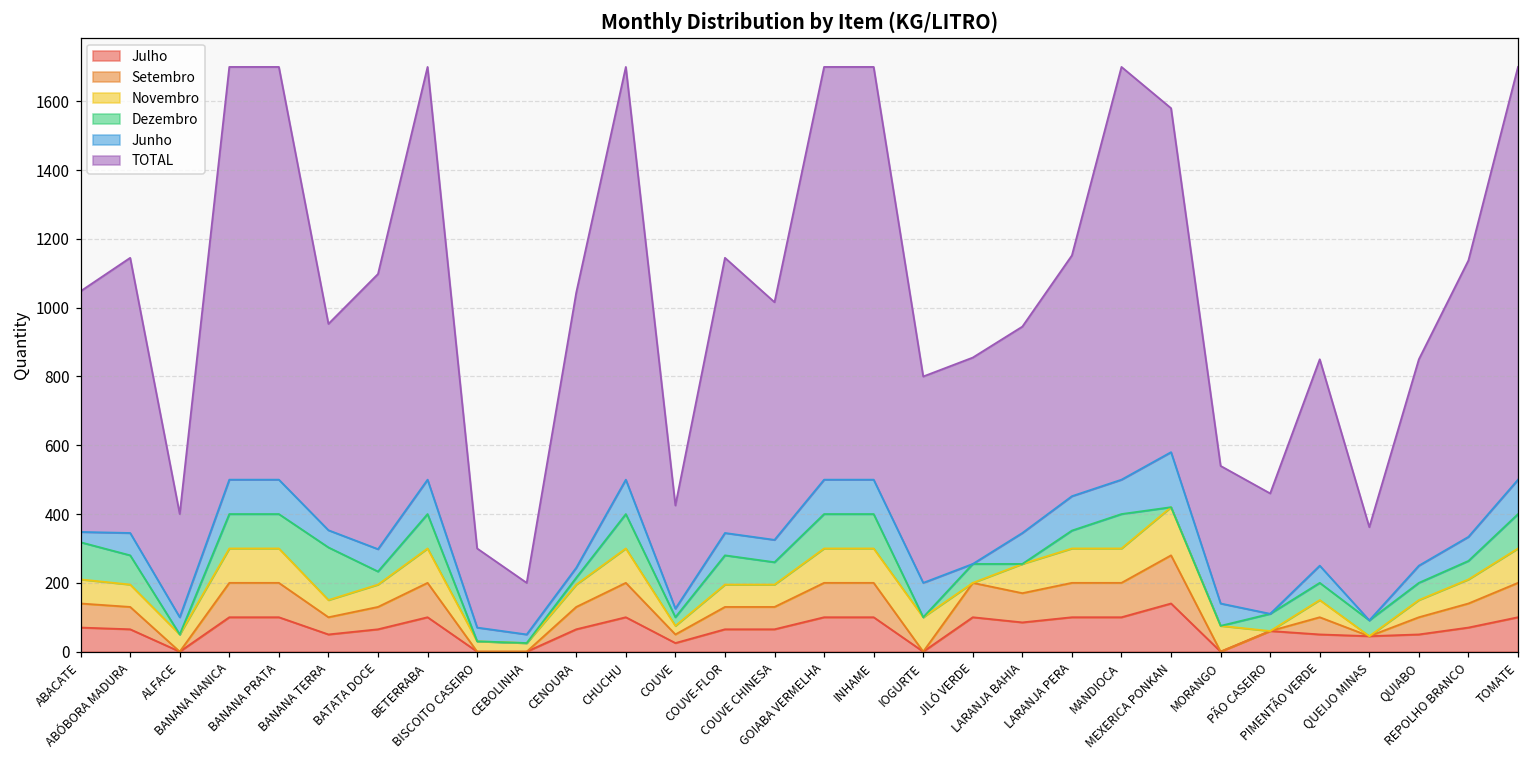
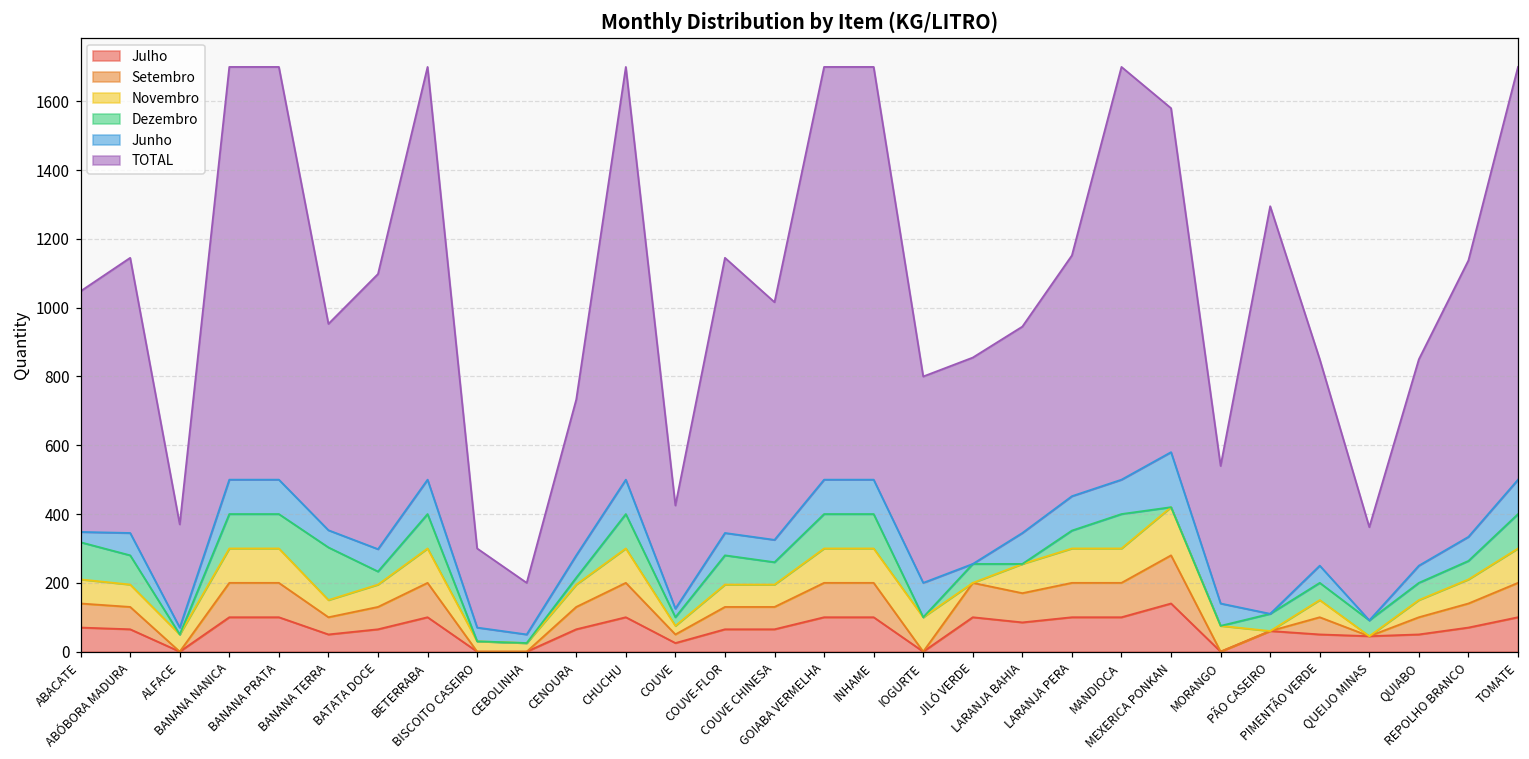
Junho, ALFACE: 50 -> 20
Junho, CENOURA: 30 -> 70
TOTAL, CENOURA: 800 -> 450
TOTAL, PÃO CASEIRO: 350 -> 1190
